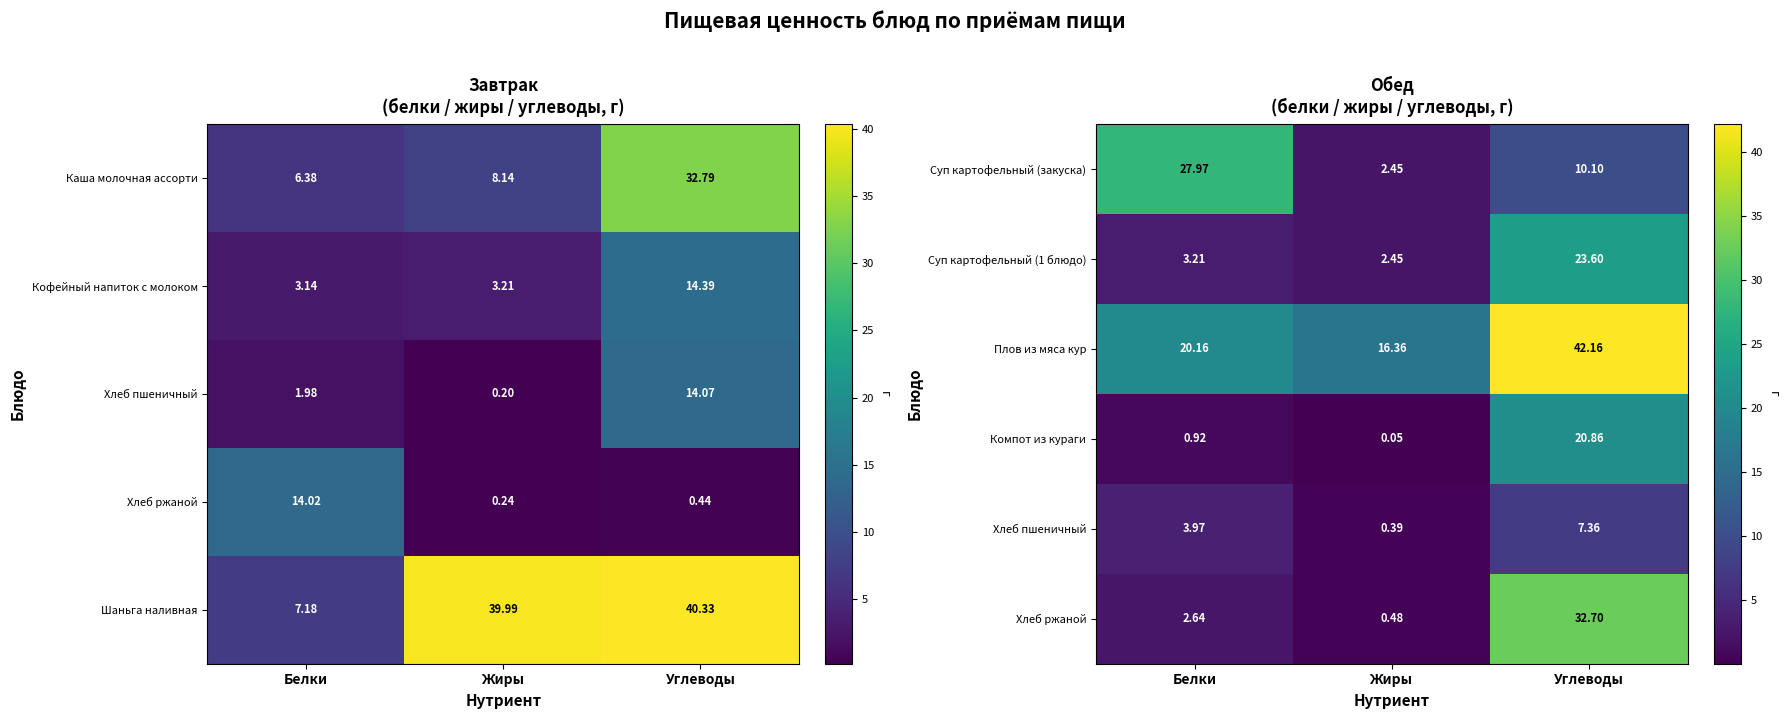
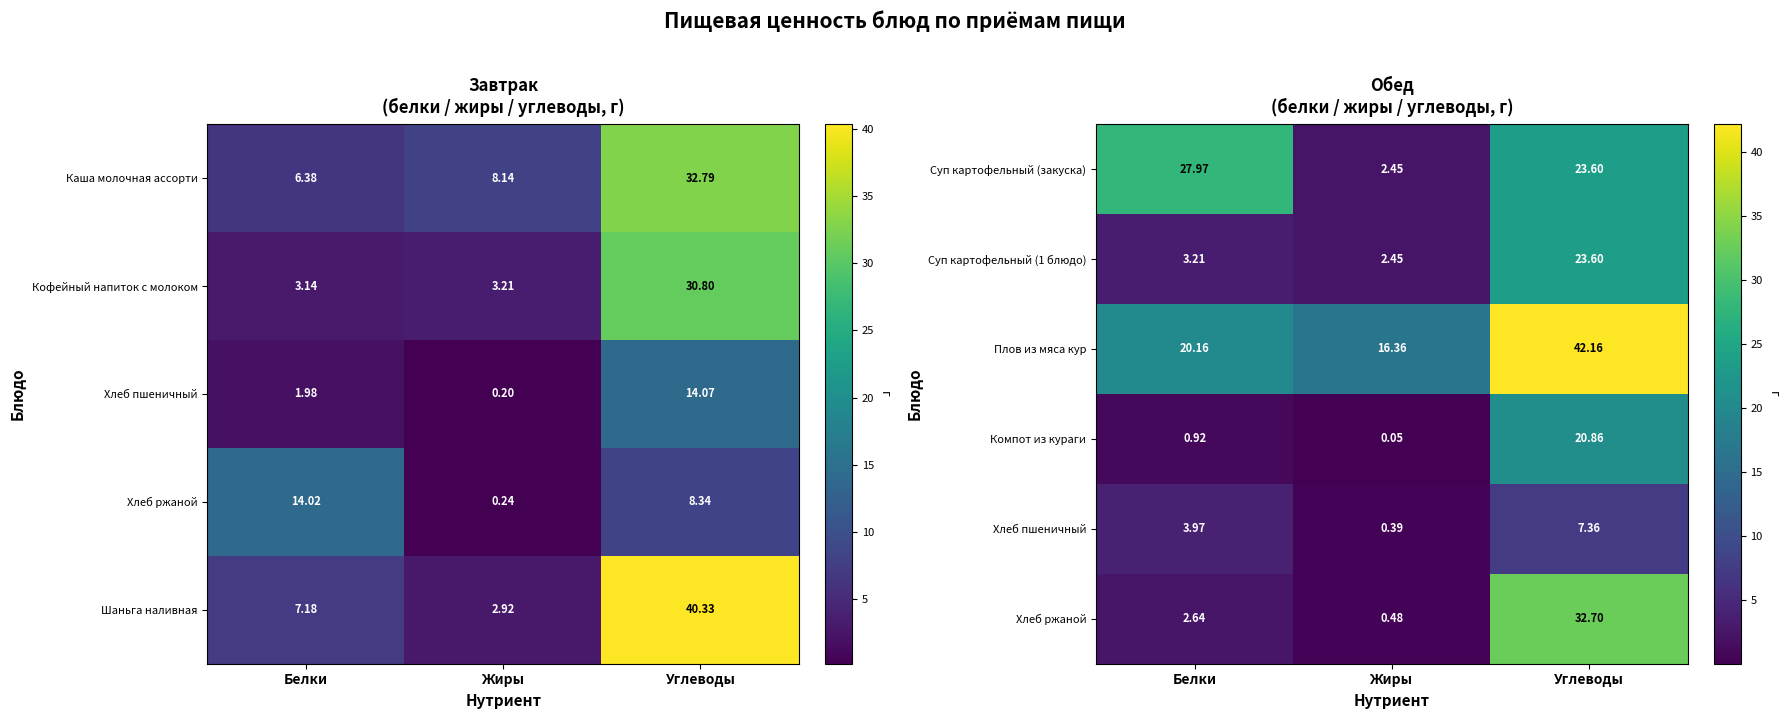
Завтрак (белки / жиры / углеводы, г), Кофейный напиток с молоком, Углеводы: 14.39 -> 30.80
Завтрак (белки / жиры / углеводы, г), Хлеб ржаной, Углеводы: 0.44 -> 8.34
Завтрак (белки / жиры / углеводы, г), Шаньга наливная, Жиры: 39.99 -> 2.92
Обед (белки / жиры / углеводы, г), Суп картофельный (закуска), Углеводы: 10.10 -> 23.60
